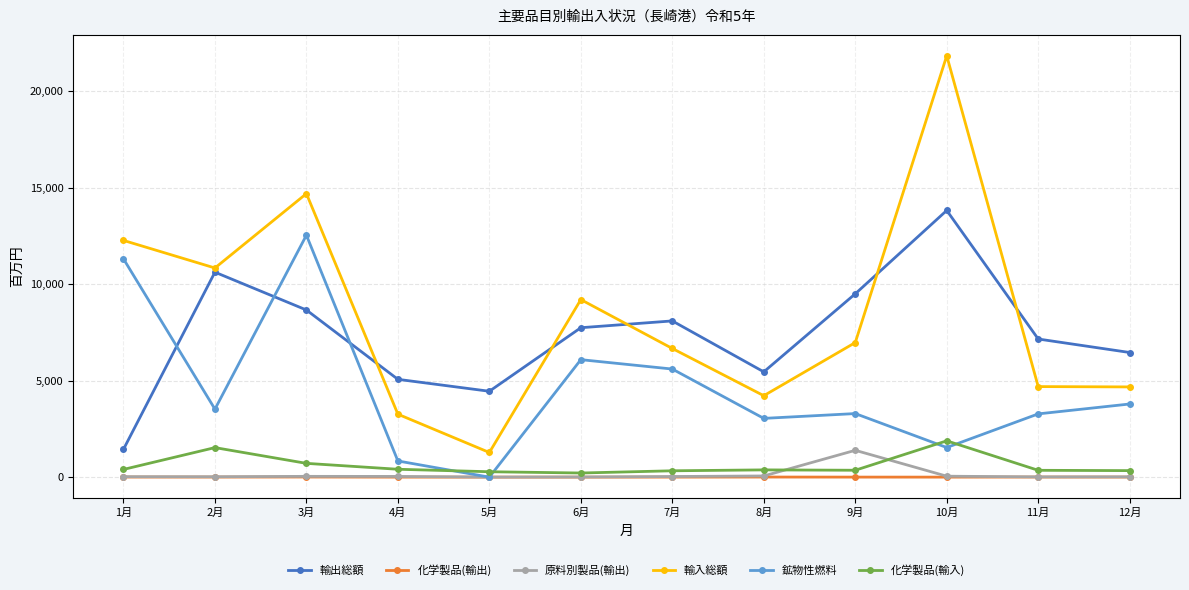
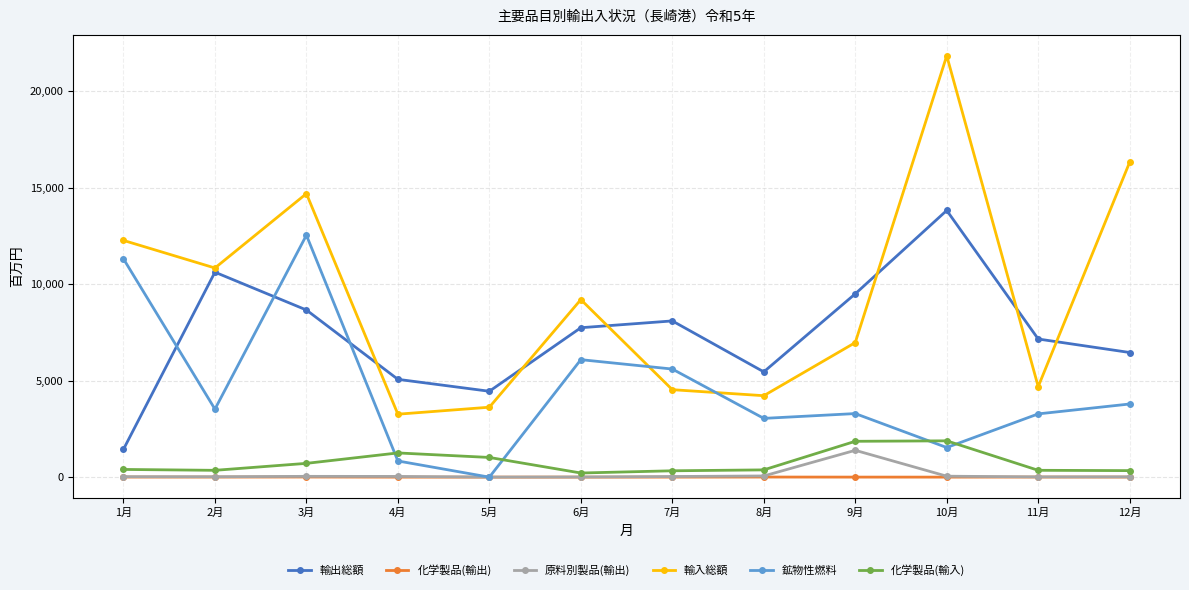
化学製品(輸入), 2月: 1,500 -> 400
化学製品(輸入), 4月: 400 -> 1,300
輸入総額, 5月: 1,300 -> 3,600
化学製品(輸入), 5月: 300 -> 1,000
輸入総額, 7月: 6,700 -> 4,500
化学製品(輸入), 9月: 400 -> 1,900
輸入総額, 12月: 4,700 -> 16,300
